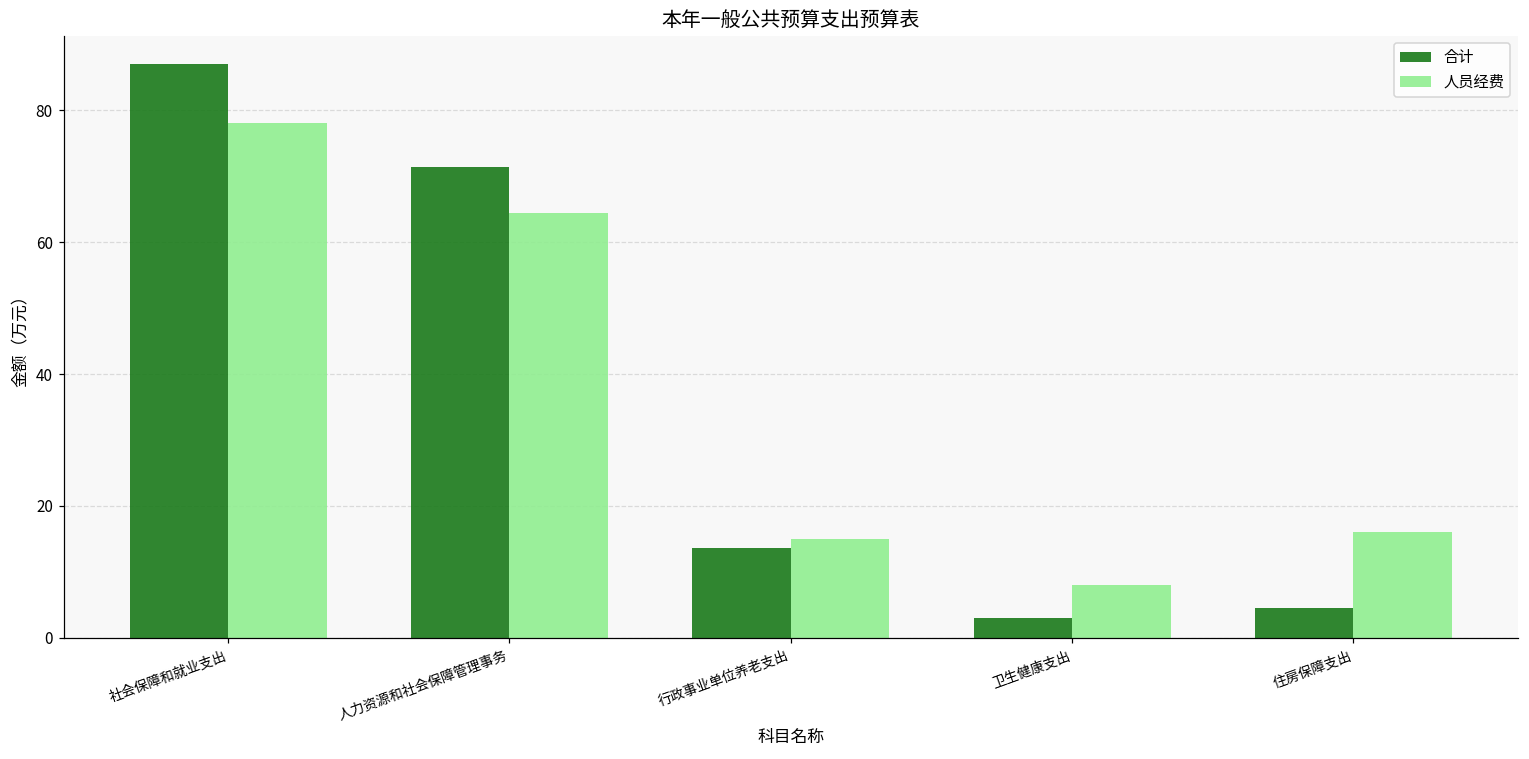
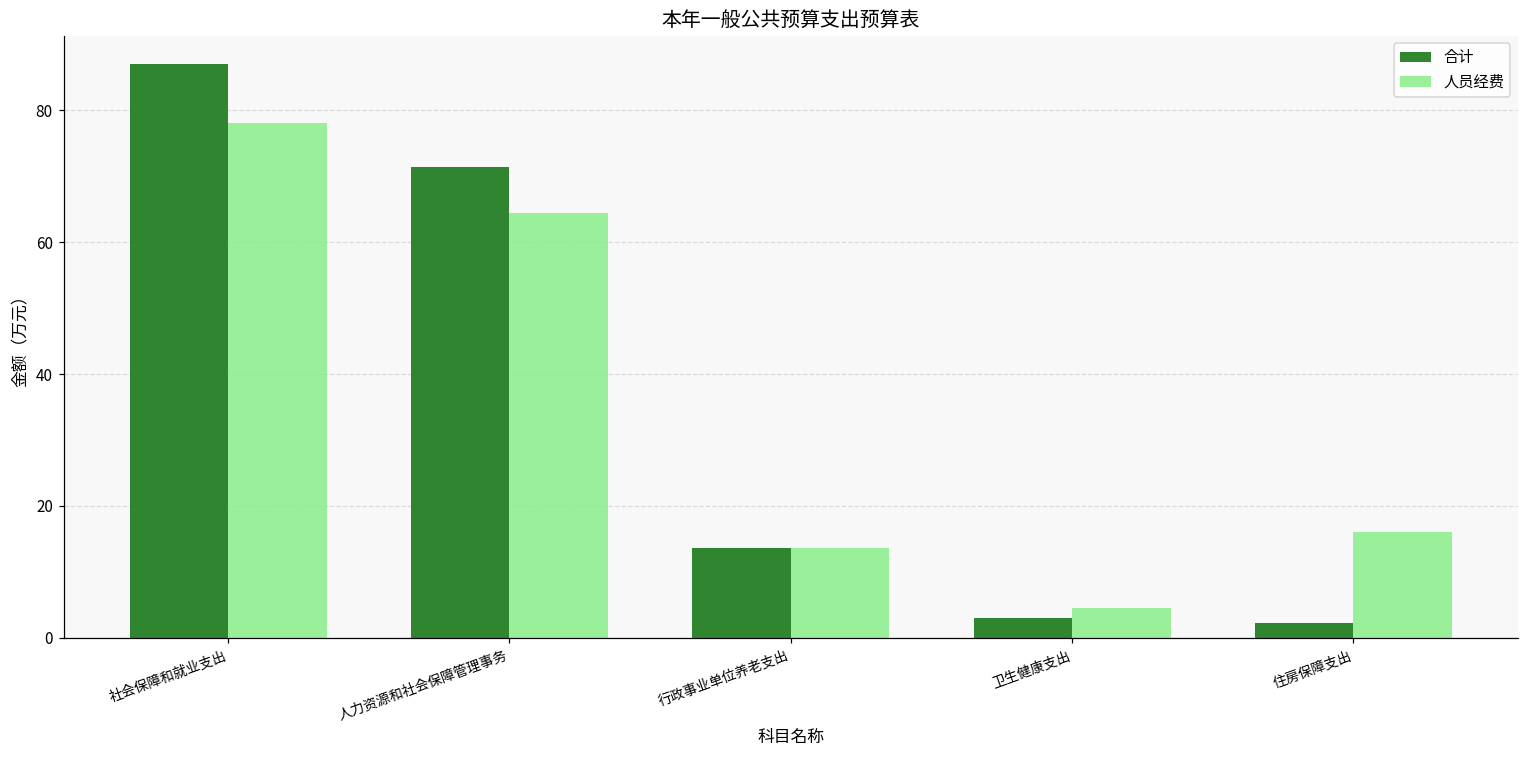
人员经费, 行政事业单位养老支出: 15 -> 14
人员经费, 卫生健康支出: 8 -> 5
合计, 住房保障支出: 5 -> 2
